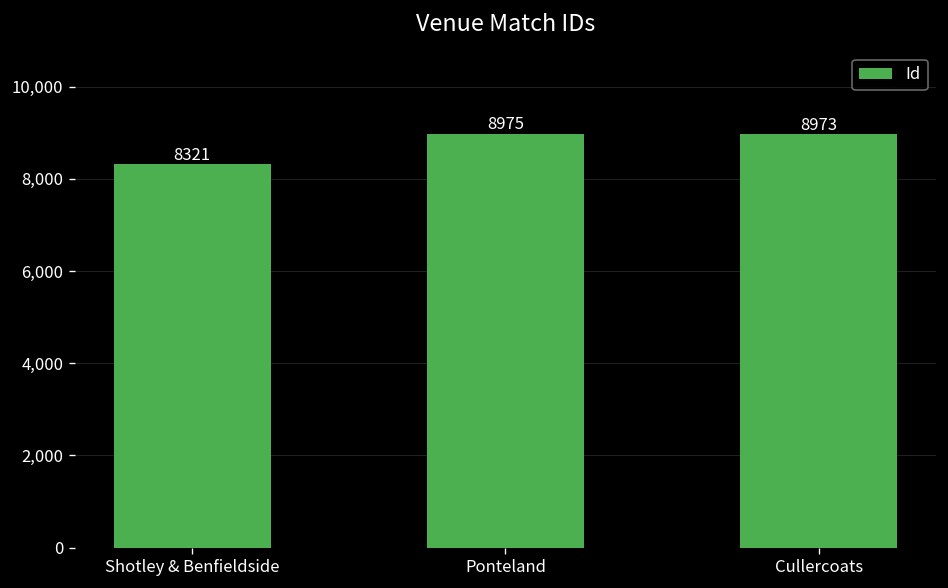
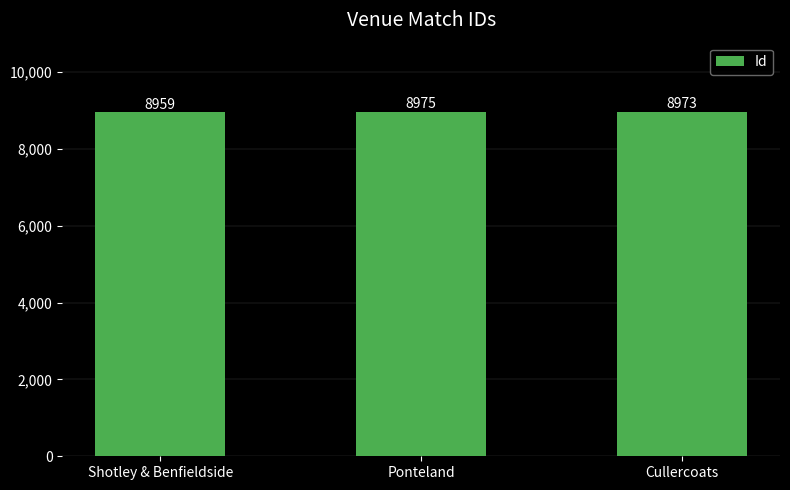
Shotley & Benfieldside: 8321 -> 8959
